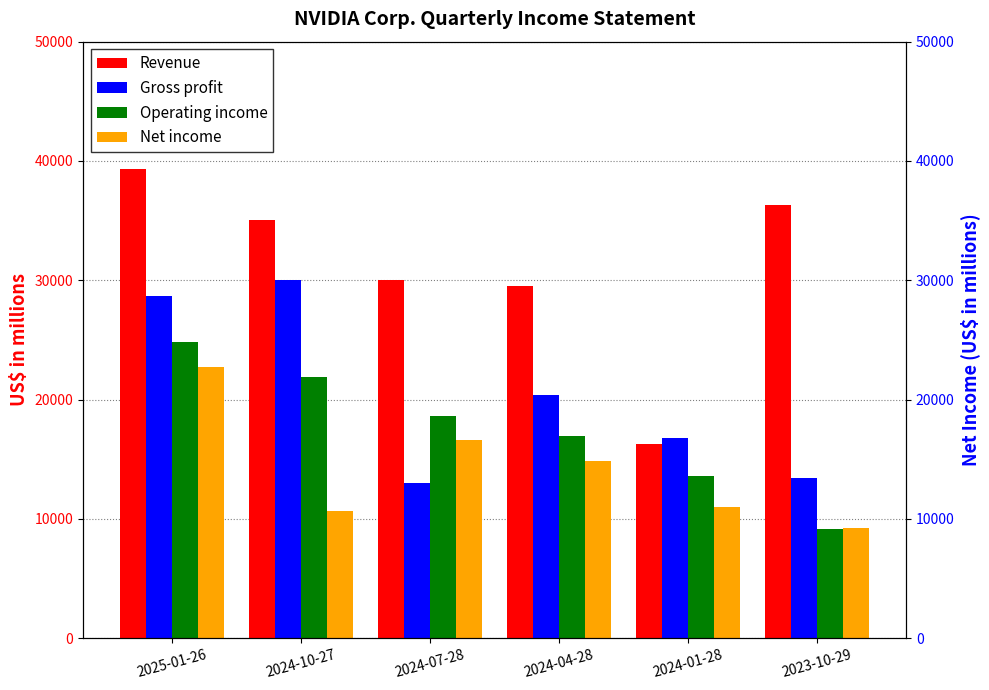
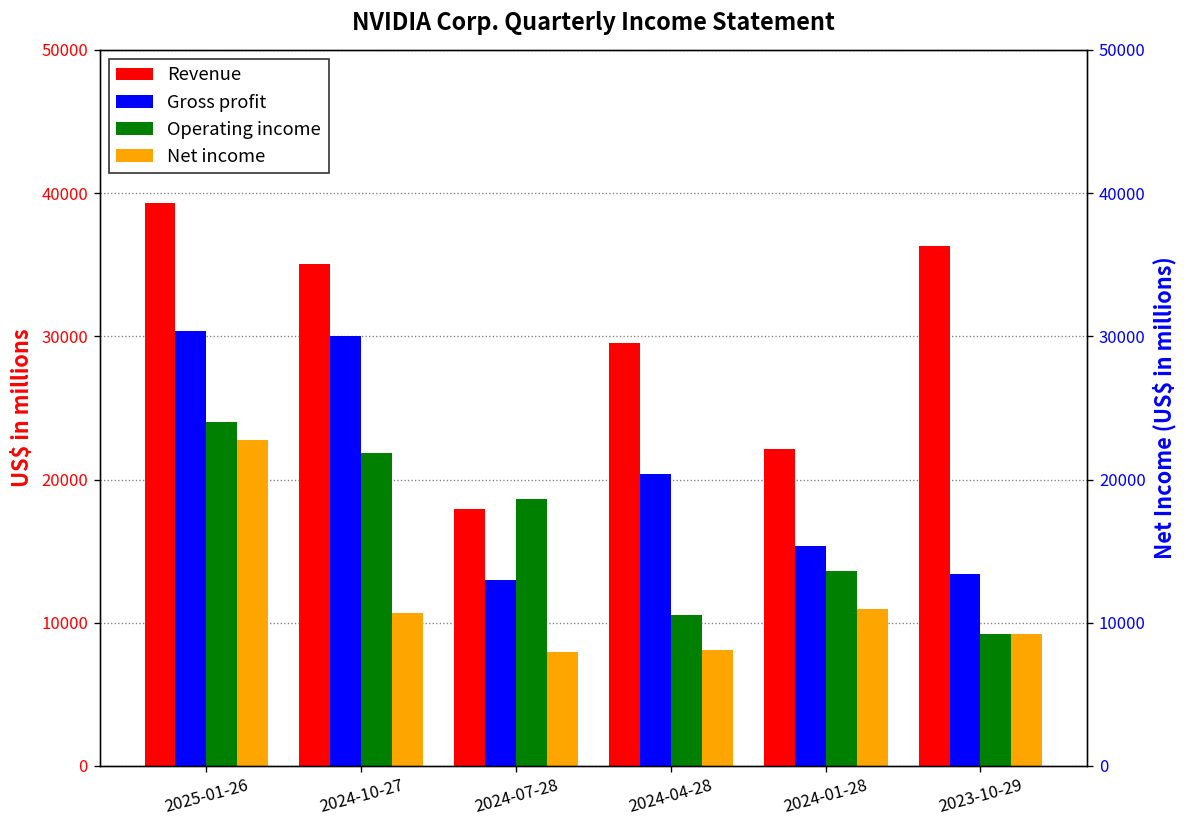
Gross profit, 2025-01-26: 28700 -> 30400
Operating income, 2025-01-26: 24800 -> 24000
Revenue, 2024-07-28: 30000 -> 18000
Net income, 2024-07-28: 16600 -> 8000
Operating income, 2024-04-28: 16900 -> 10600
Net income, 2024-04-28: 14900 -> 8100
Revenue, 2024-01-28: 16300 -> 22100
Gross profit, 2024-01-28: 16800 -> 15400
